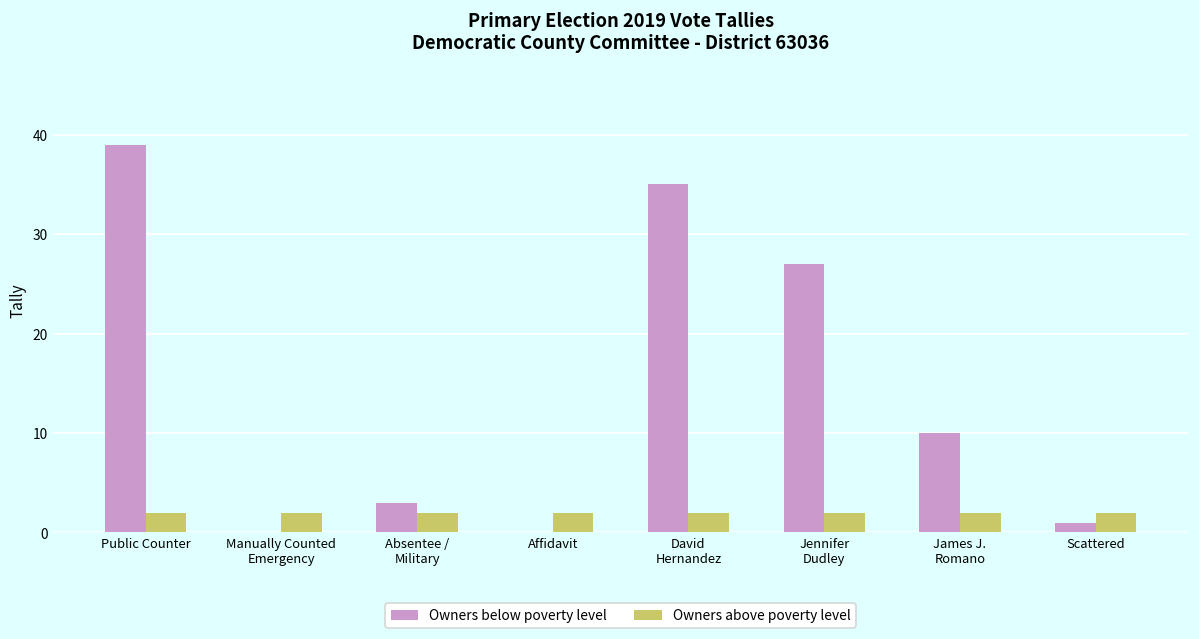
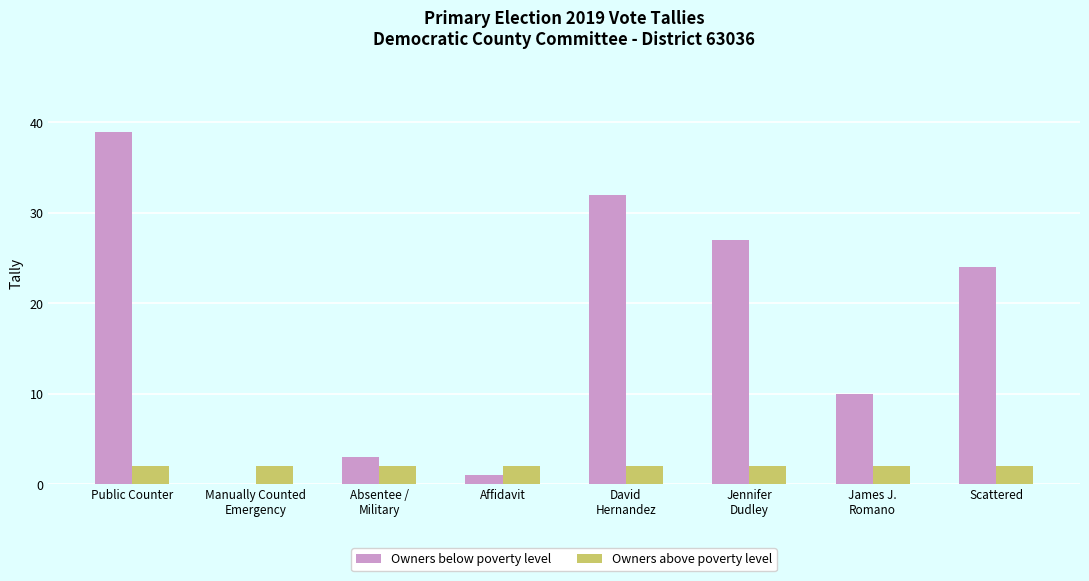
Owners below poverty level, Affidavit: 0 -> 1
Owners below poverty level, David Hernandez: 35 -> 32
Owners below poverty level, Scattered: 1 -> 24
